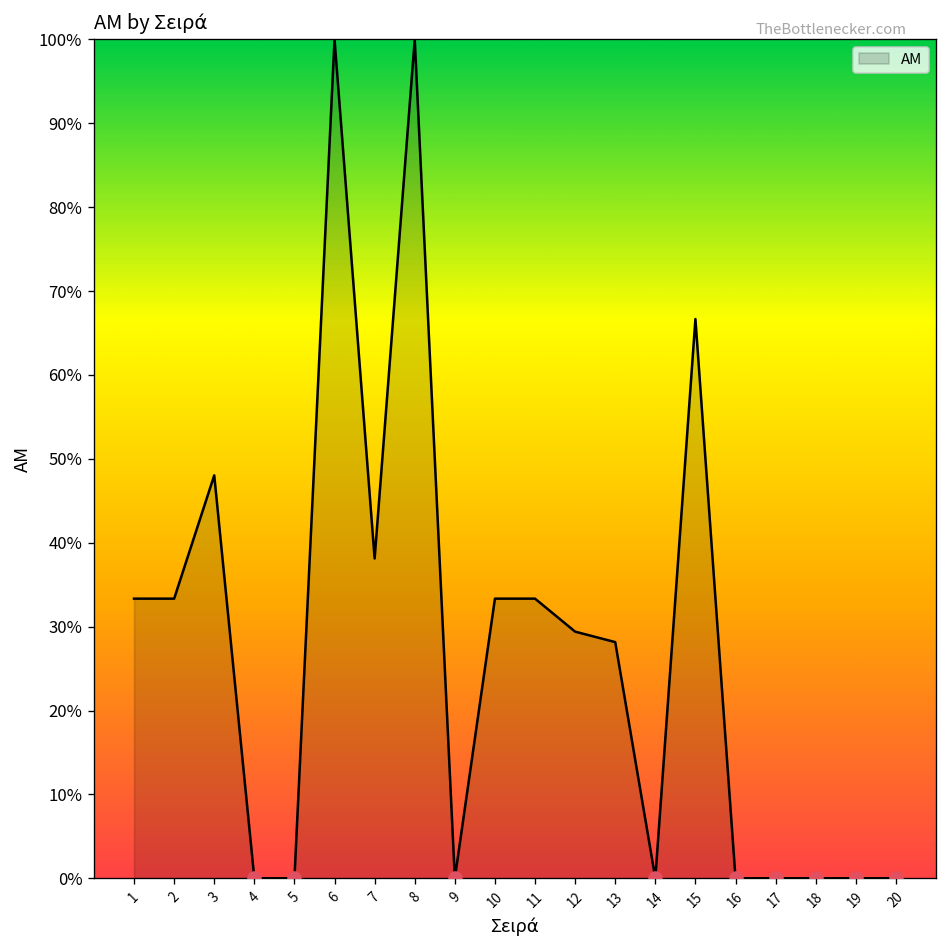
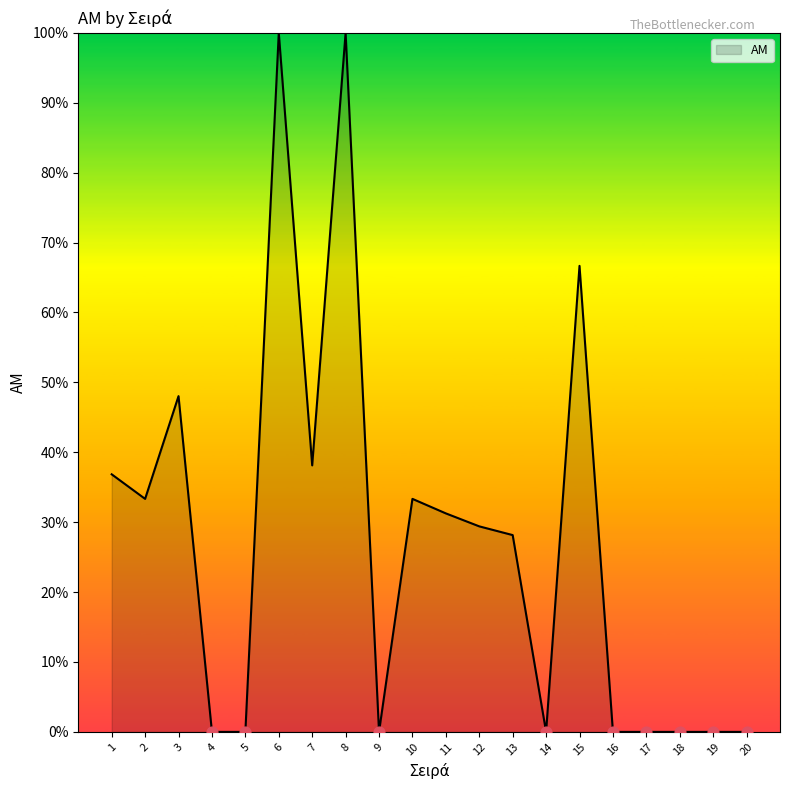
ΑΜ, 1: 33% -> 37%
ΑΜ, 11: 33% -> 31%
